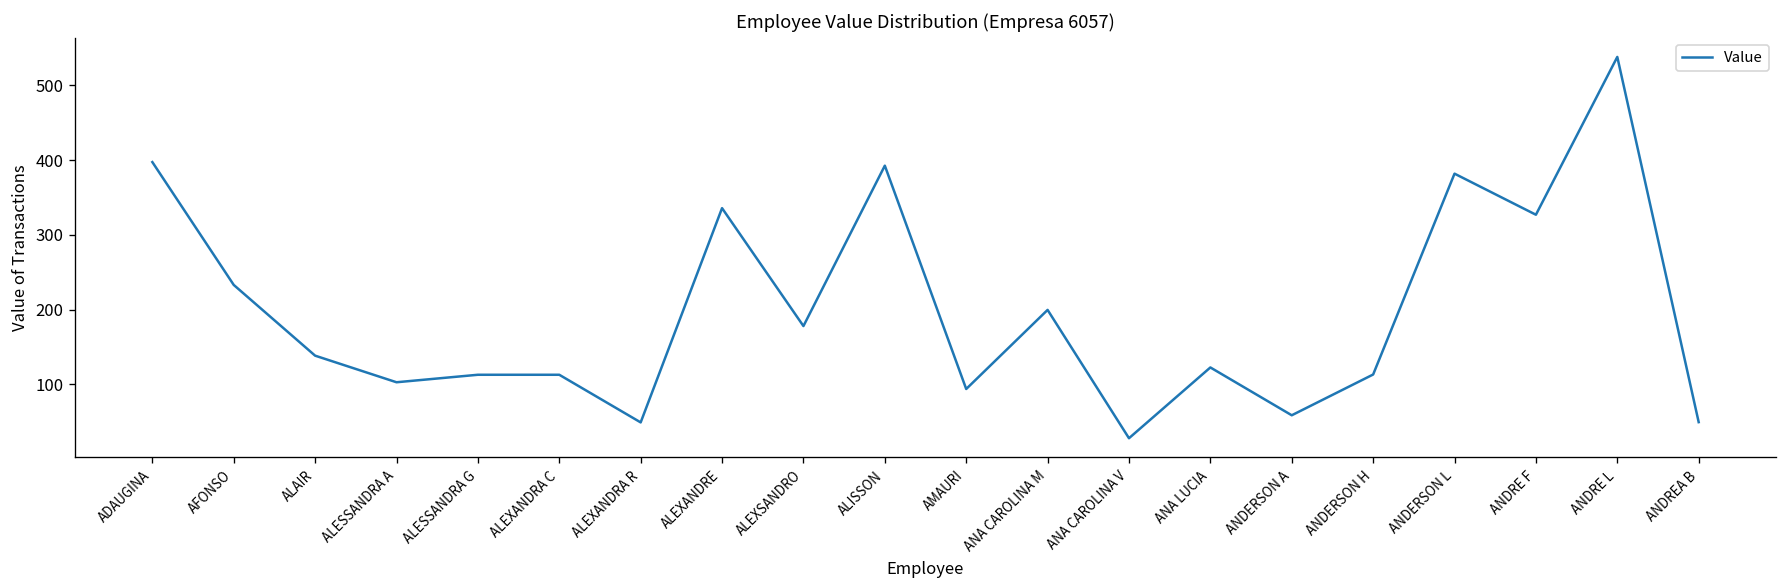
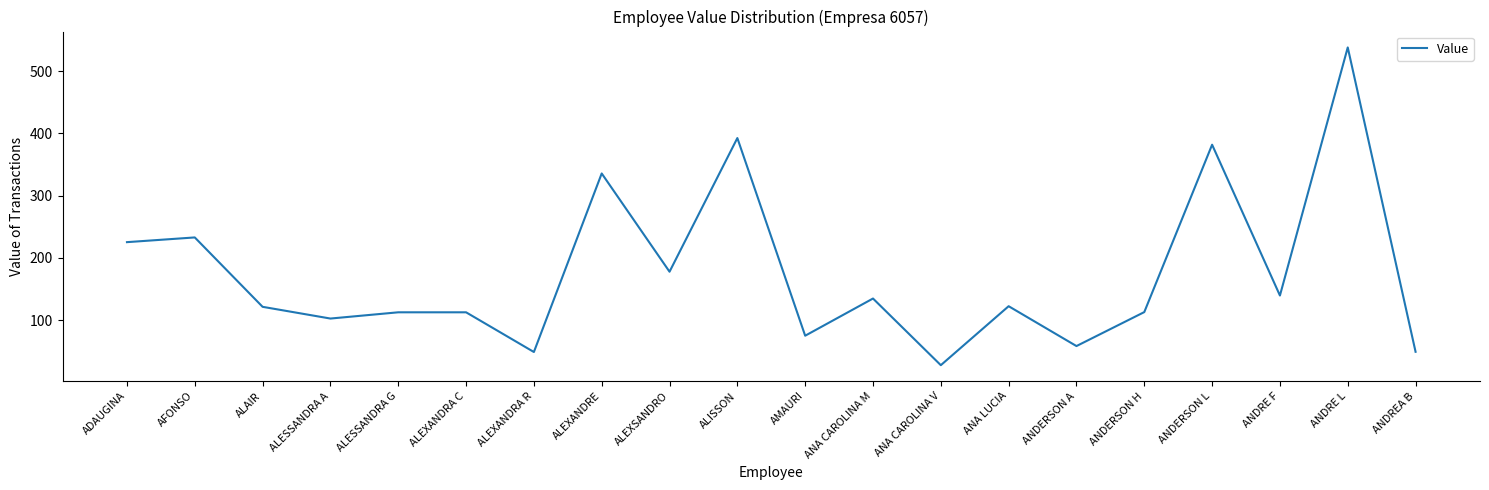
ADAUGINA: 400 -> 230
ALAIR: 140 -> 120
AMAURI: 90 -> 80
ANA CAROLINA M: 200 -> 130
ANDRE F: 330 -> 140
